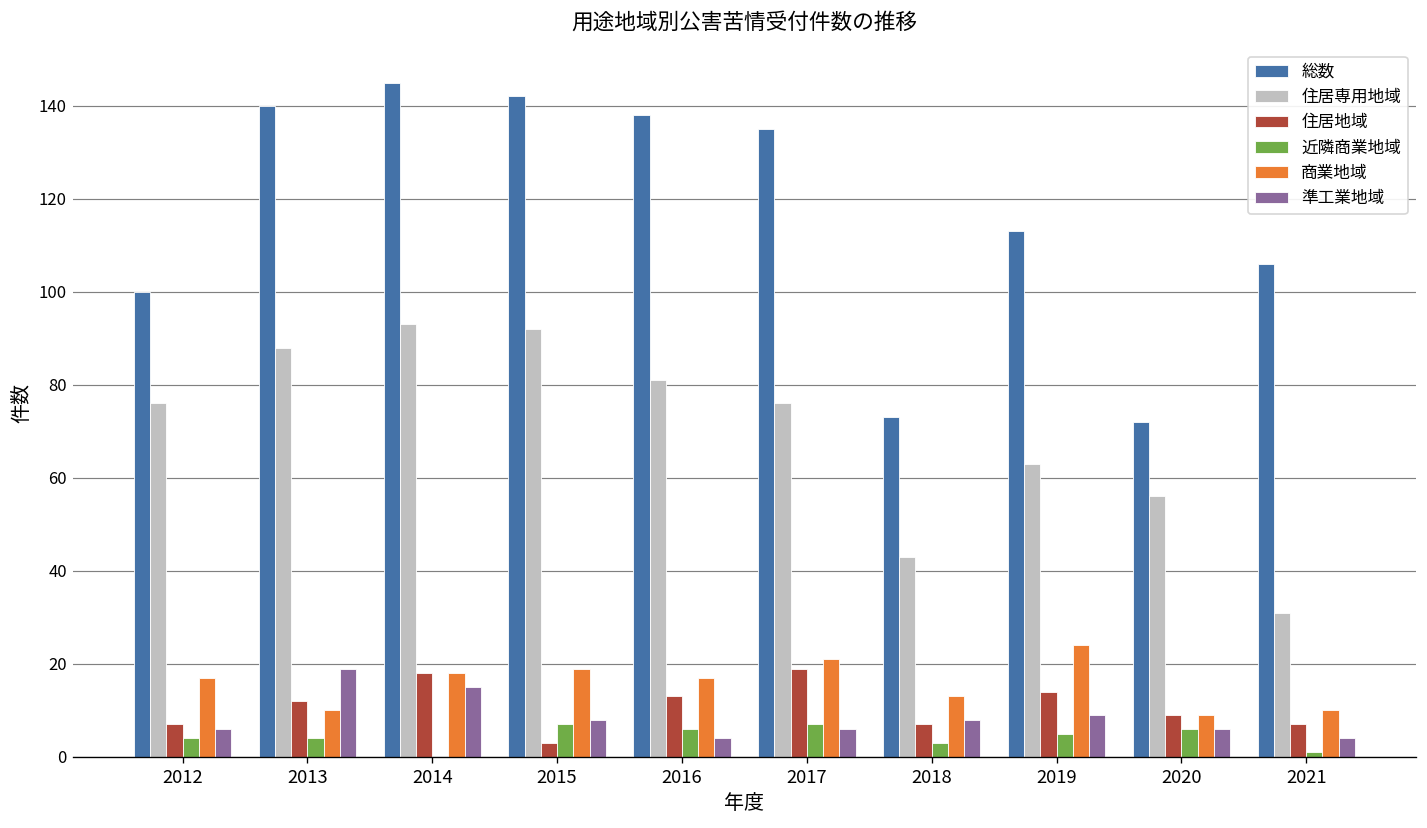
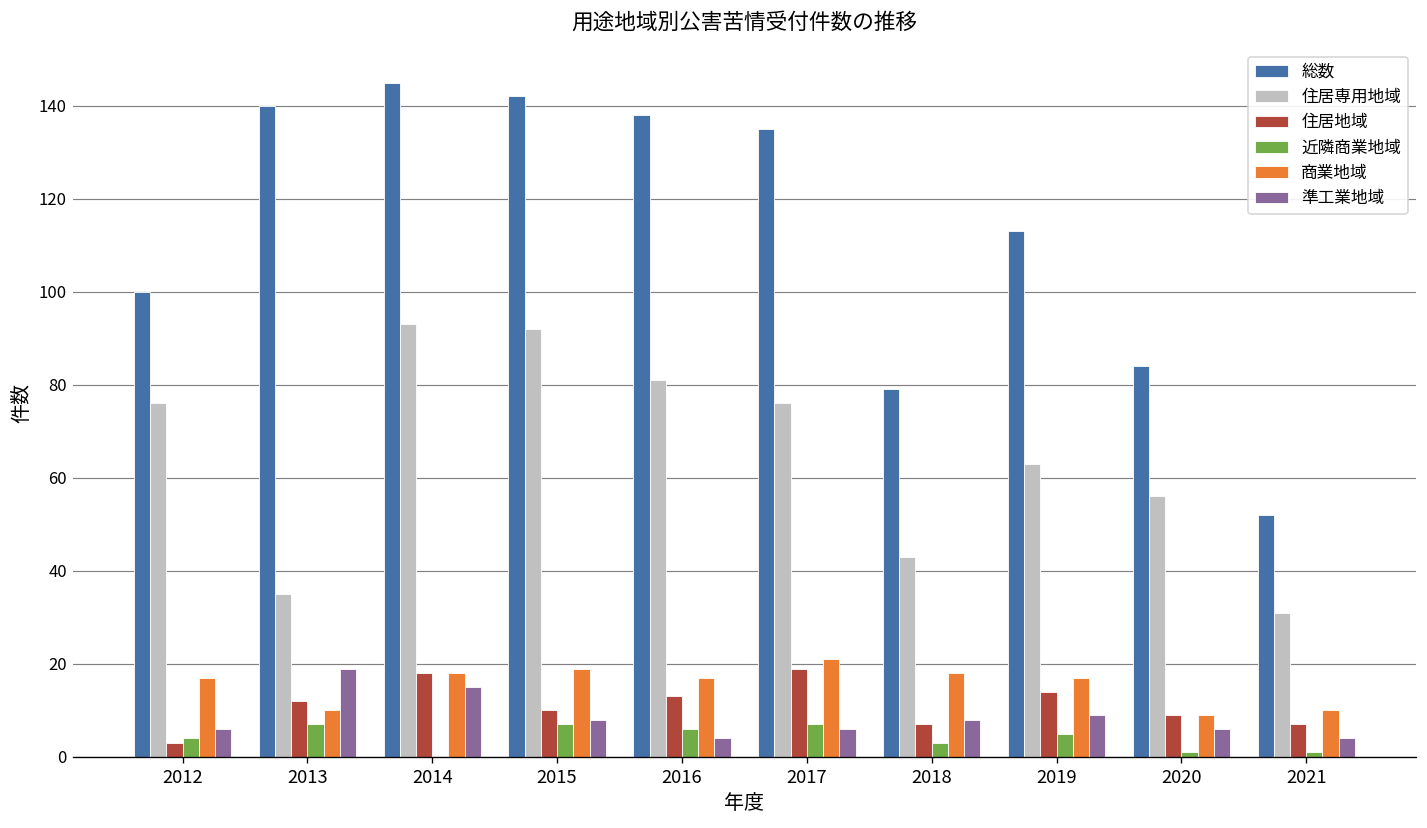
住居地域, 2012: 7 -> 3
住居専用地域, 2013: 88 -> 35
近隣商業地域, 2013: 4 -> 7
住居地域, 2015: 3 -> 10
総数, 2018: 73 -> 79
商業地域, 2018: 13 -> 18
商業地域, 2019: 24 -> 17
総数, 2020: 72 -> 84
近隣商業地域, 2020: 6 -> 1
総数, 2021: 106 -> 52
